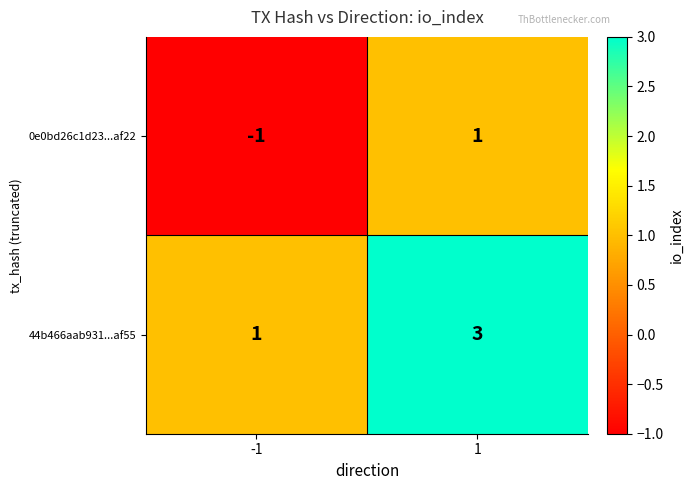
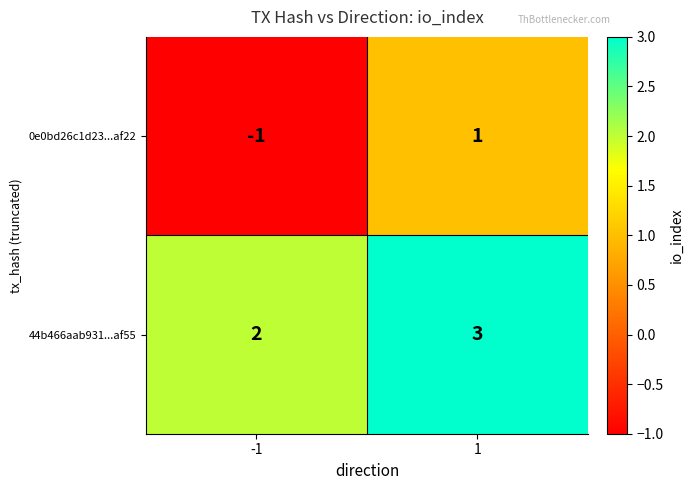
44b466aab931...af55, -1: 1 -> 2
